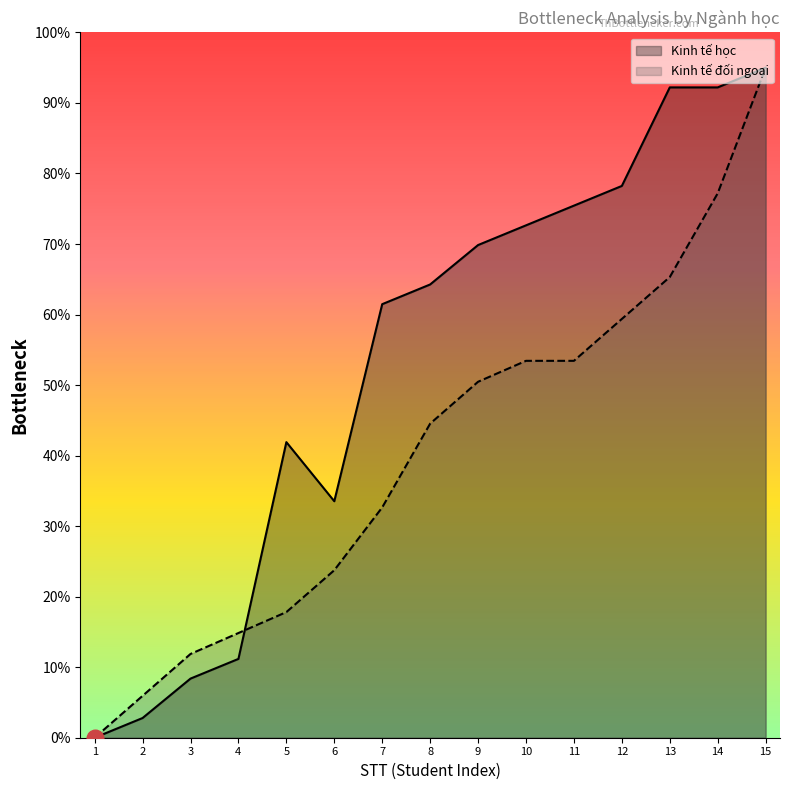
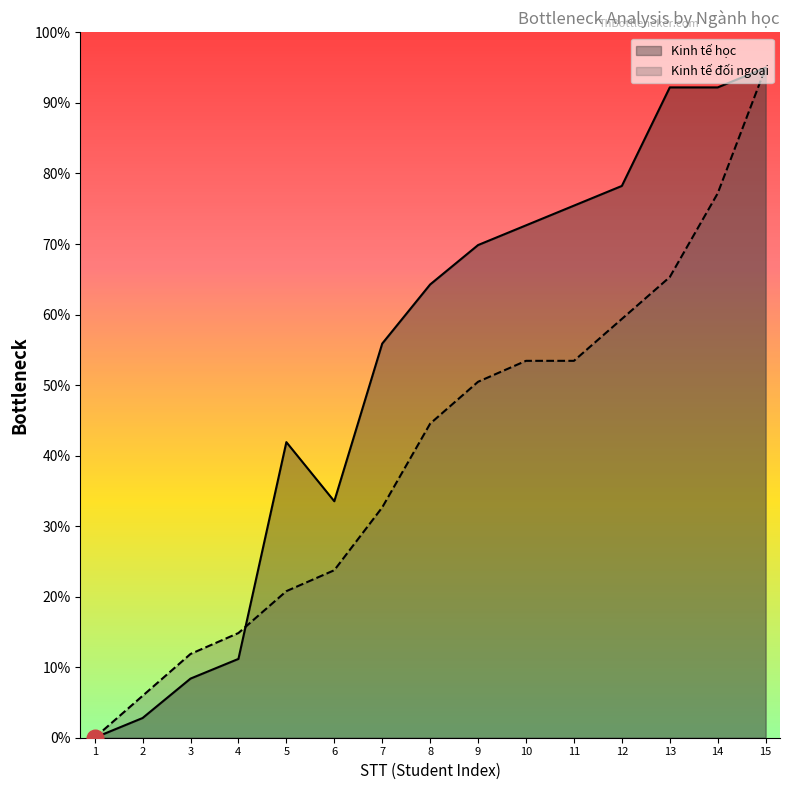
Kinh tế đối ngoại, 5: 18% -> 21%
Kinh tế học, 7: 61% -> 56%
